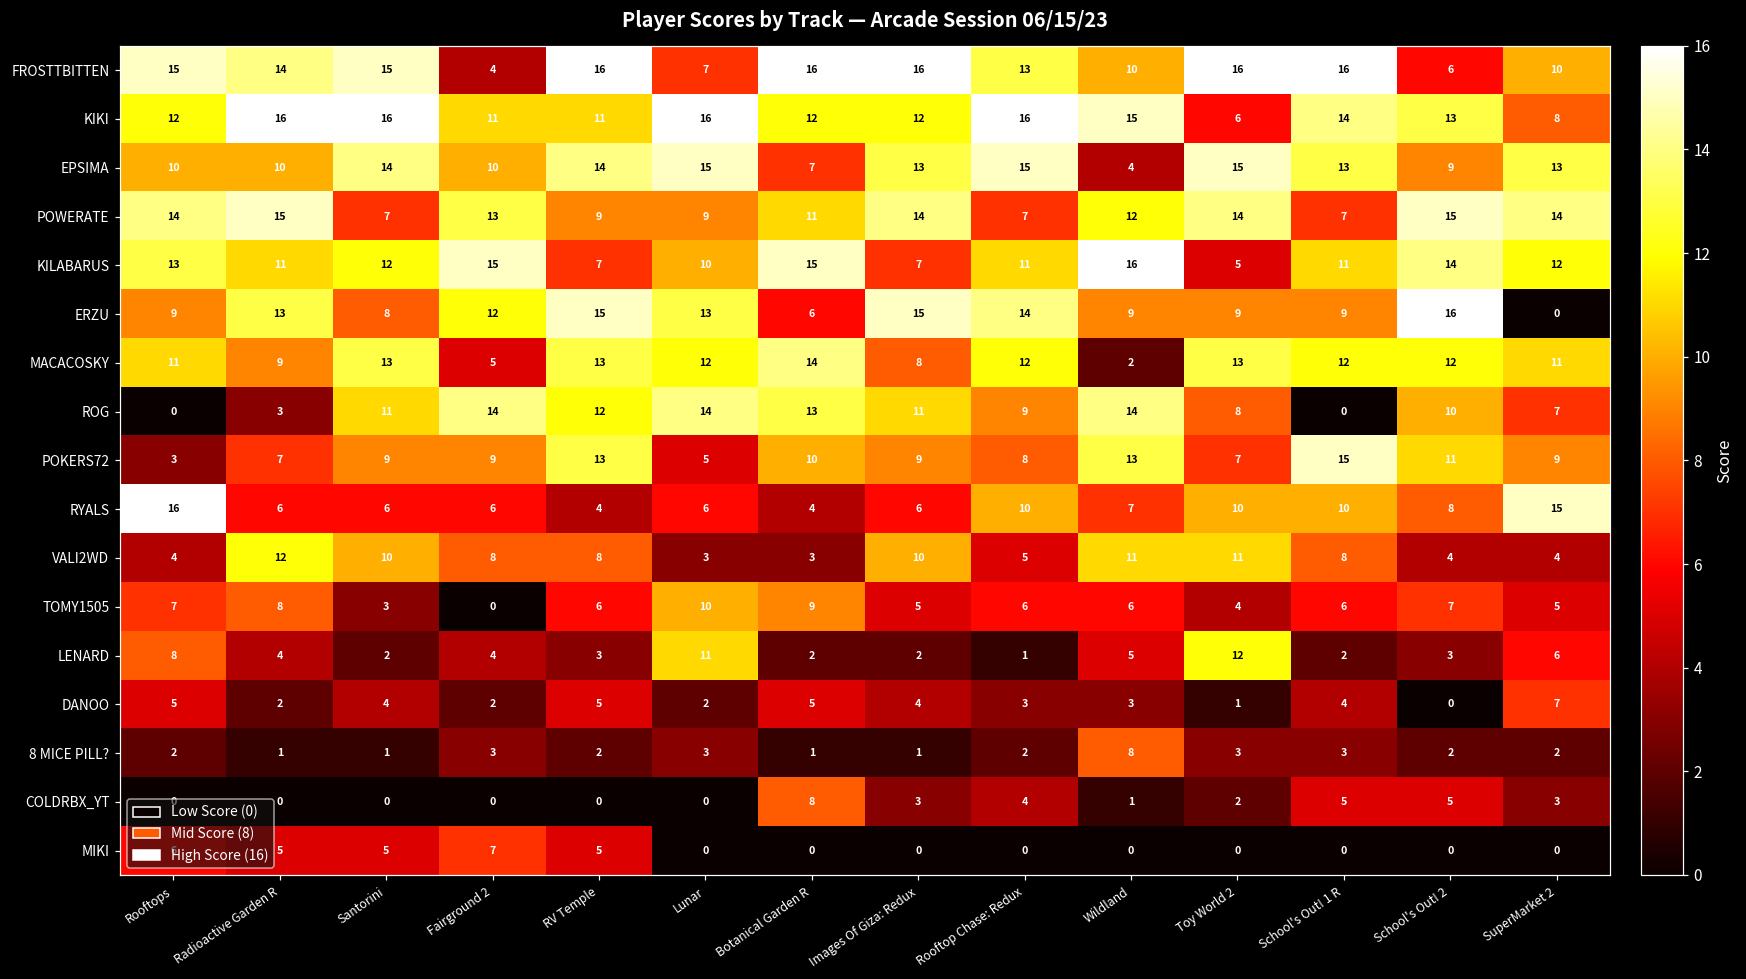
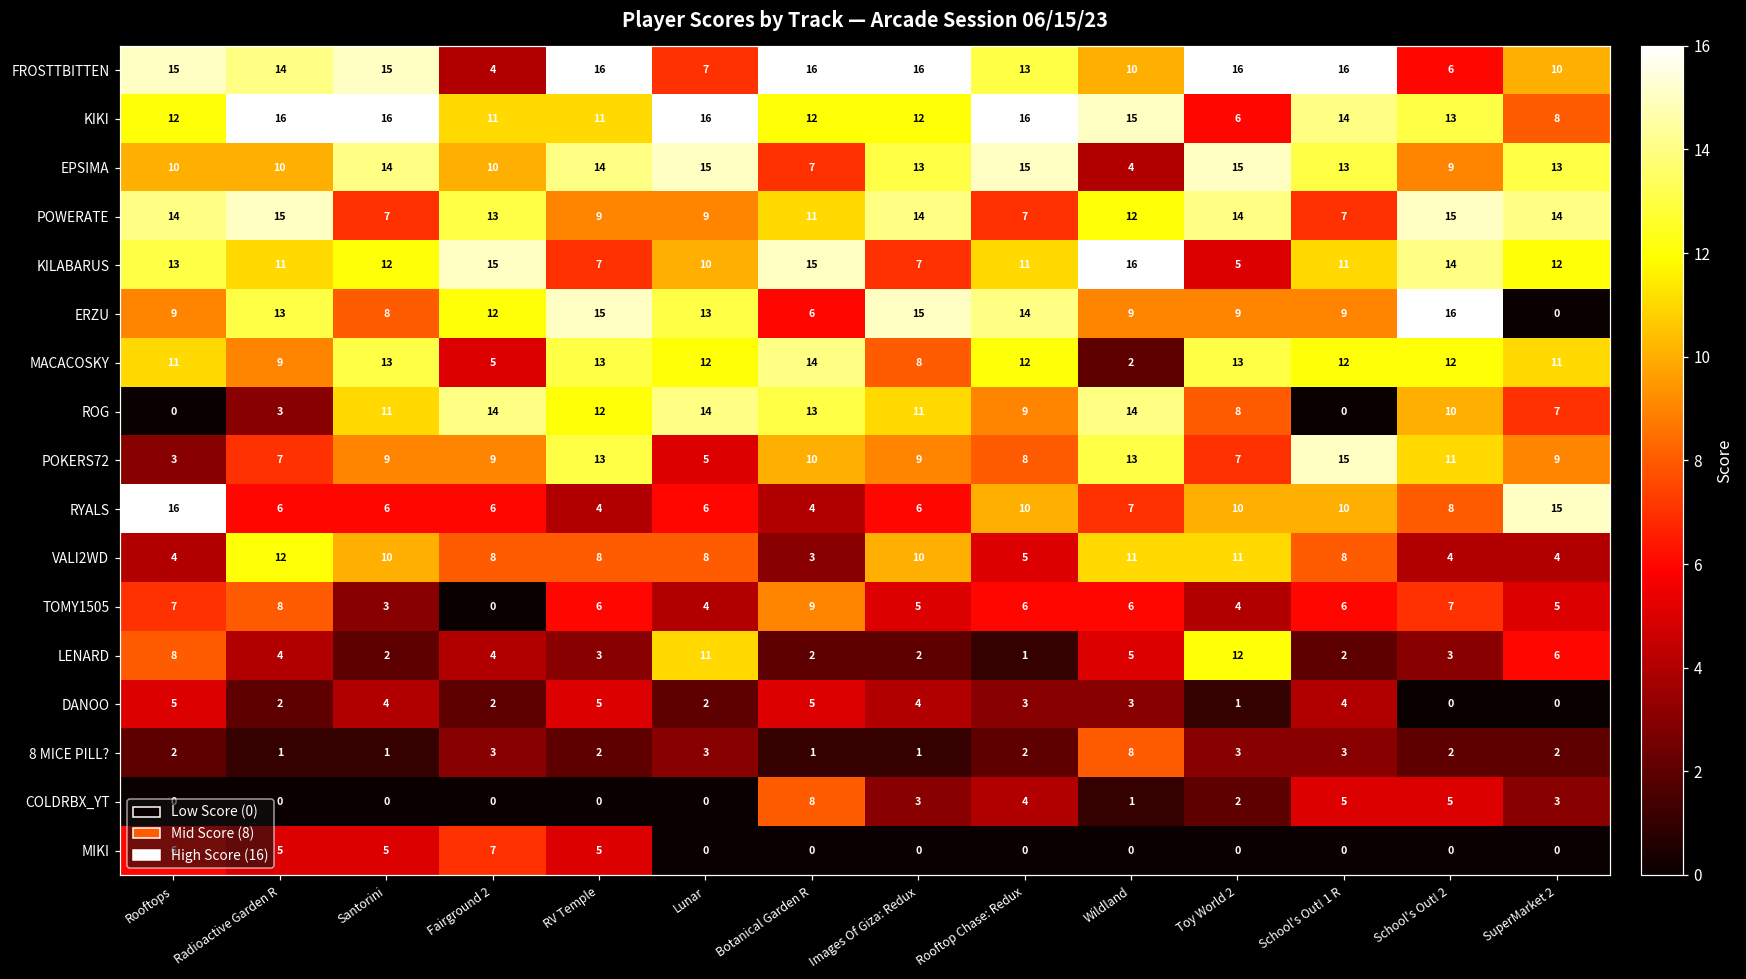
VALI2WD, Lunar: 3 -> 8
TOMY1505, Lunar: 10 -> 4
DANOO, SuperMarket 2: 7 -> 0
